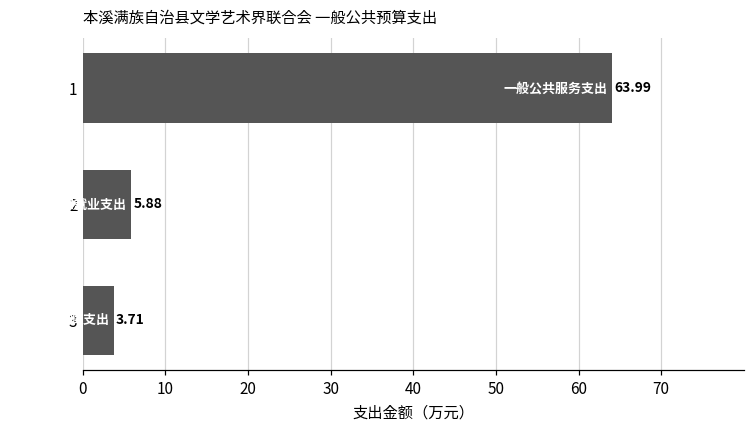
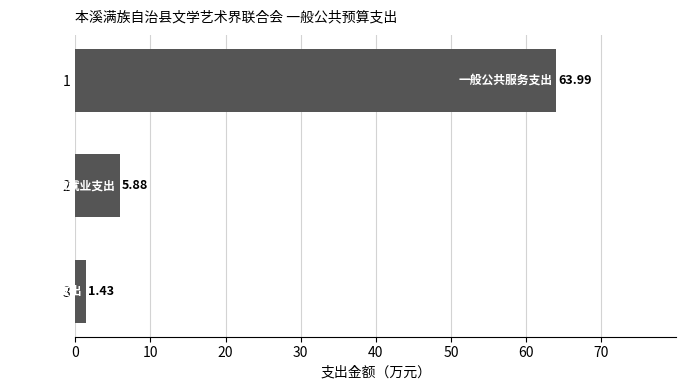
3: 3.71 -> 1.43
